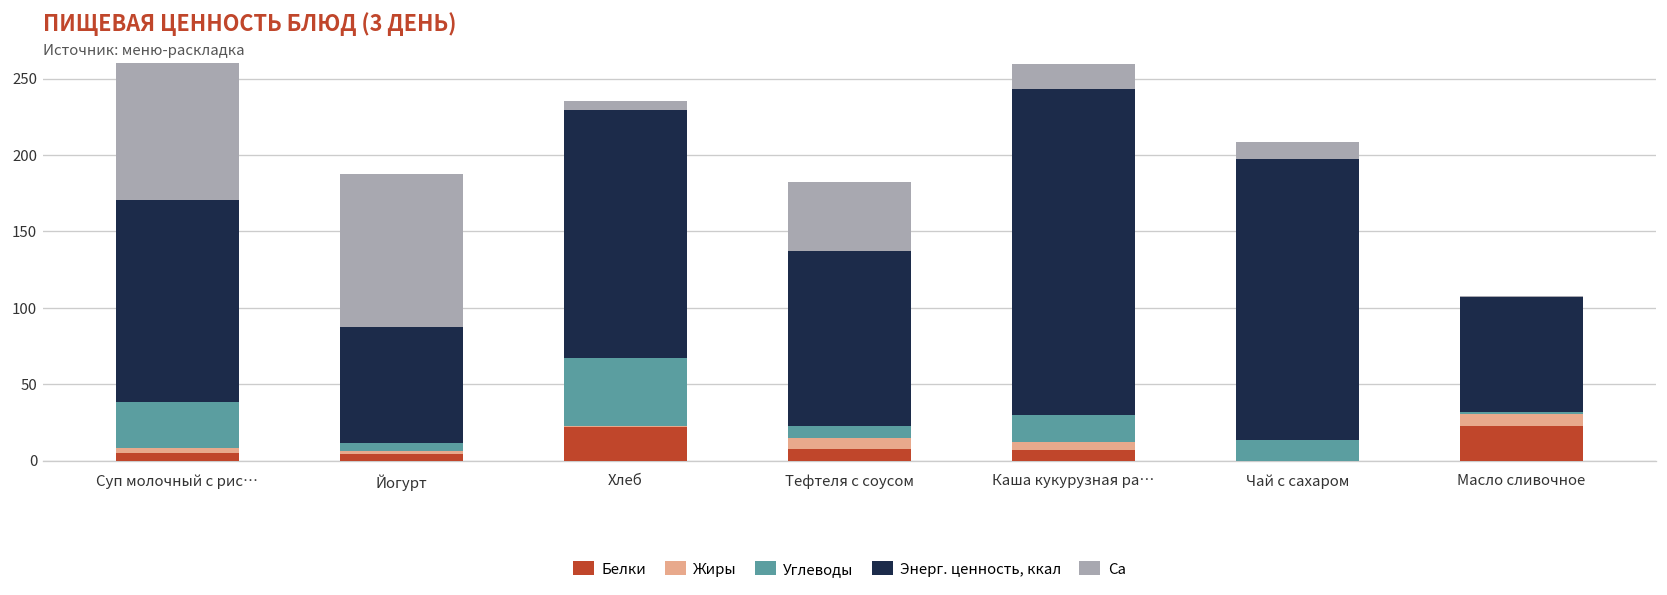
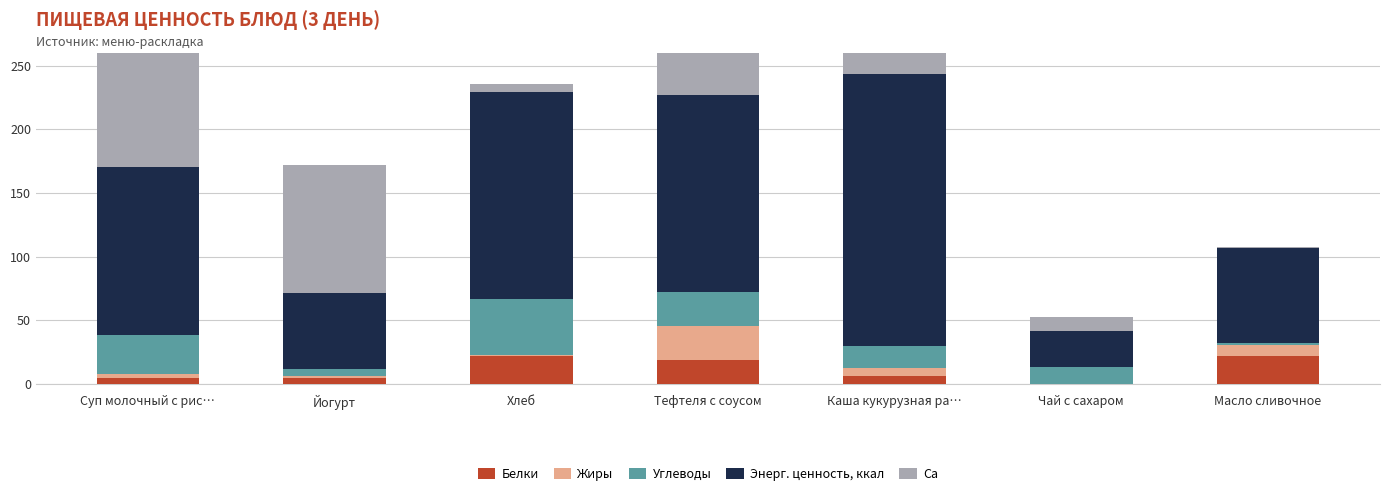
Энерг. ценность, ккал, Йогурт: 75 -> 60
Белки, Тефтеля с соусом: 8 -> 19
Жиры, Тефтеля с соусом: 7 -> 26
Углеводы, Тефтеля с соусом: 8 -> 27
Энерг. ценность, ккал, Тефтеля с соусом: 114 -> 154
Энерг. ценность, ккал, Чай с сахаром: 184 -> 28
